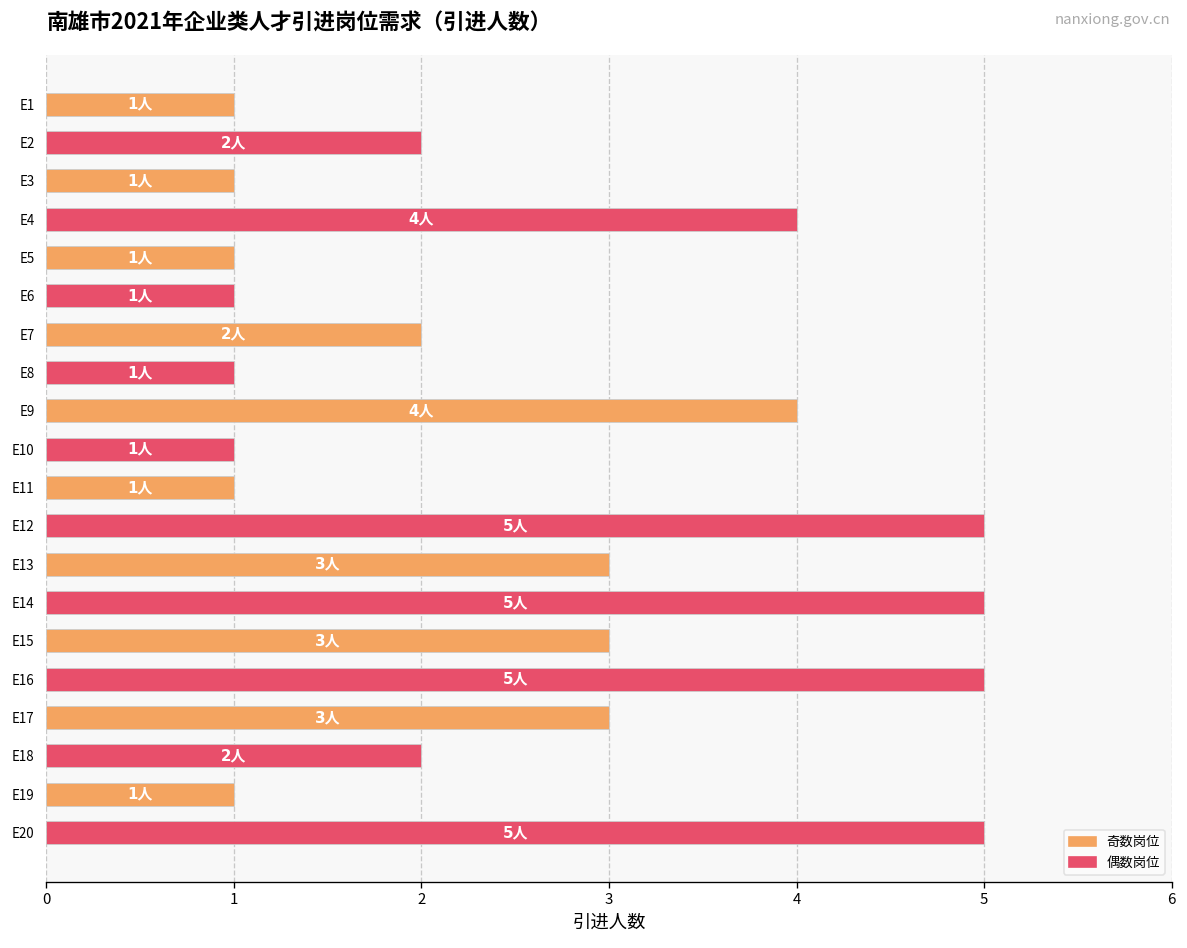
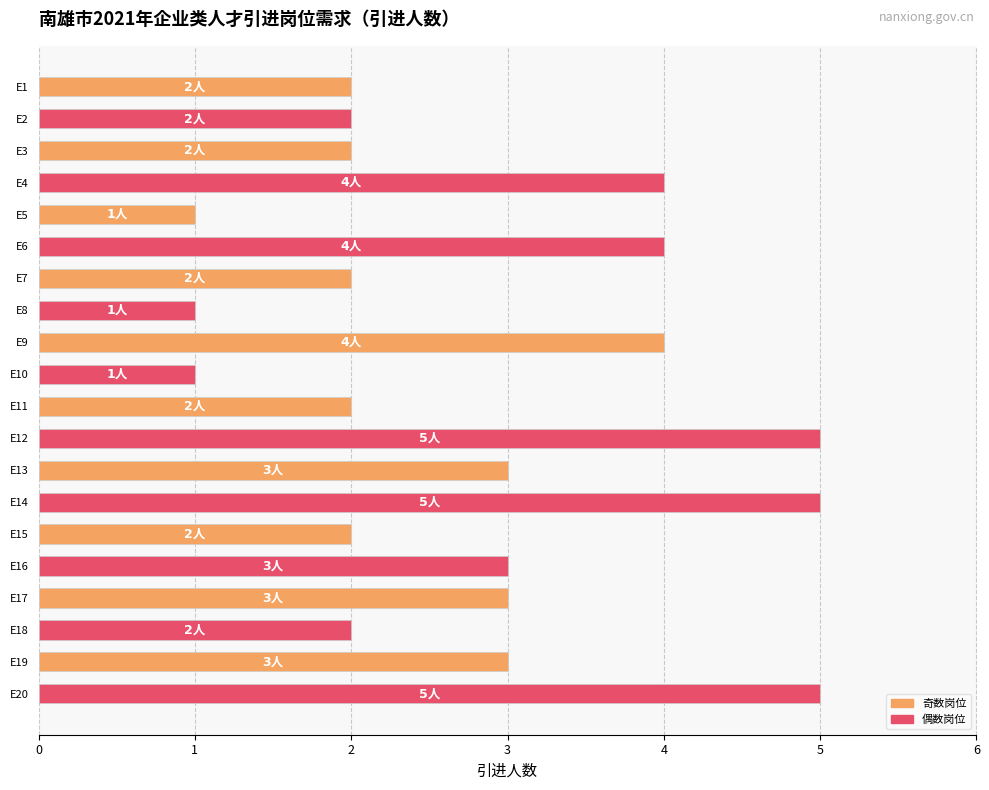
E1: 1人 -> 2人
E3: 1人 -> 2人
E6: 1人 -> 4人
E11: 1人 -> 2人
E15: 3人 -> 2人
E16: 5人 -> 3人
E19: 1人 -> 3人
